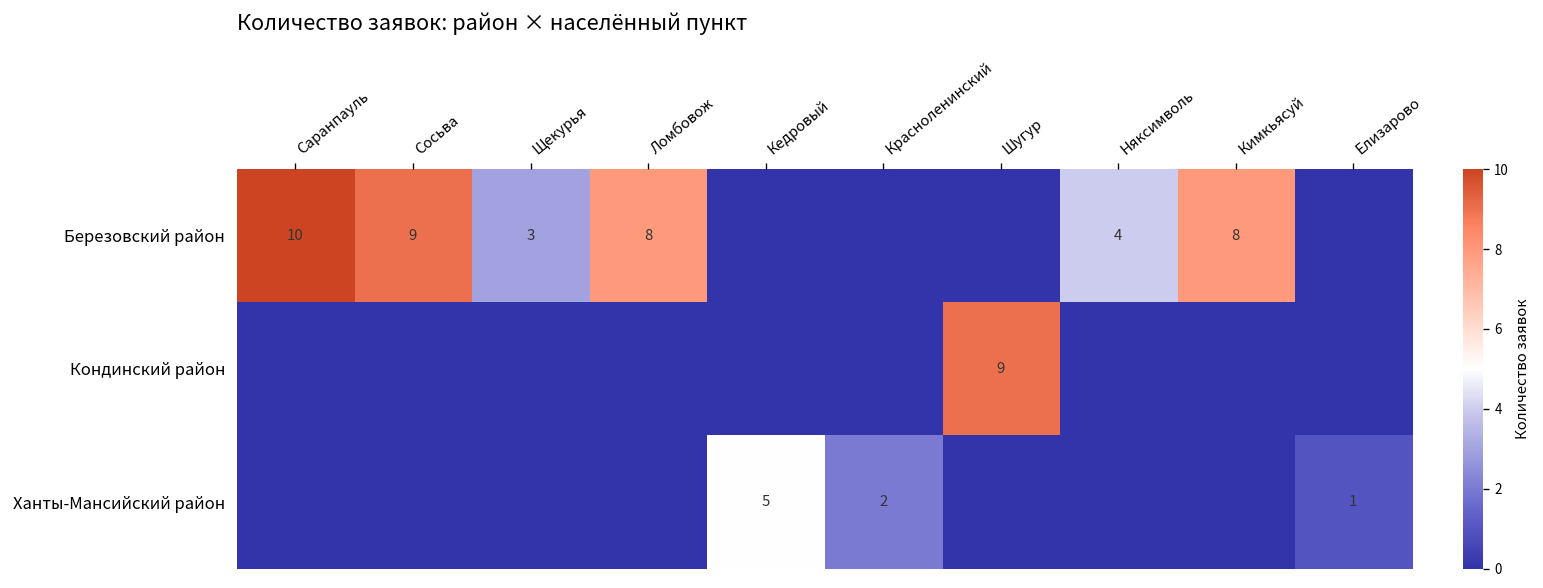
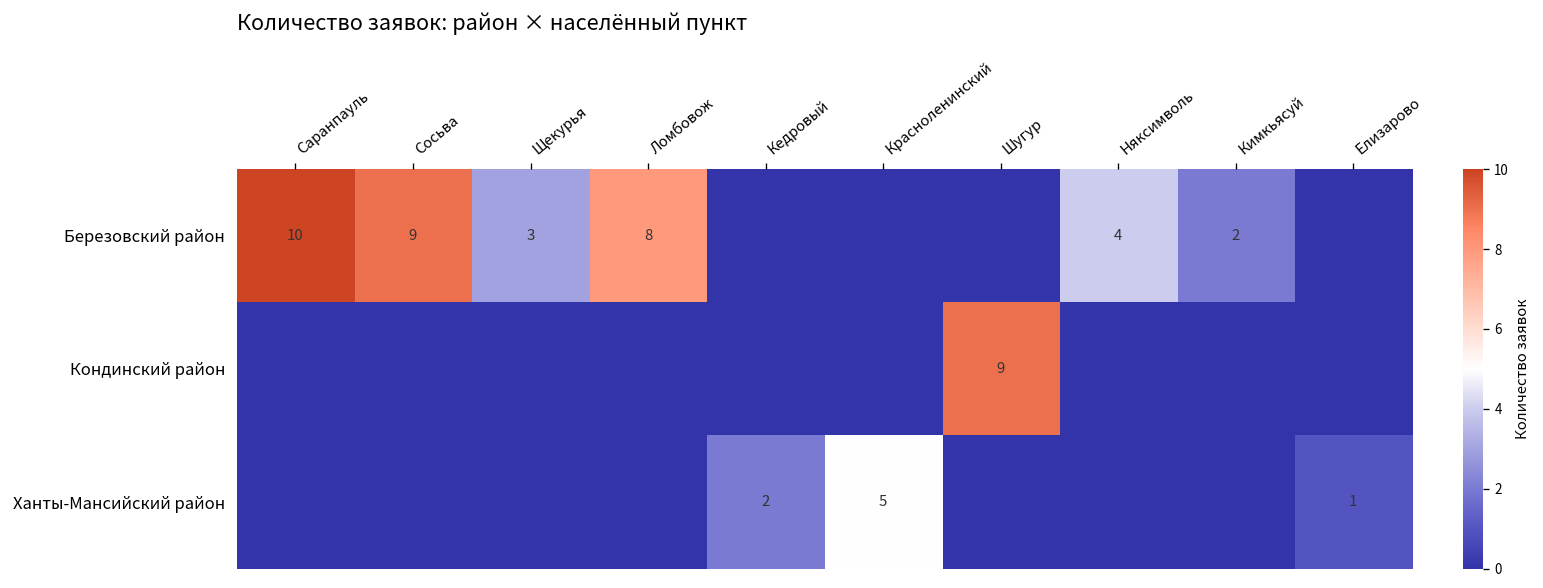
Березовский район, Кимкьясуй: 8 -> 2
Ханты-Мансийский район, Кедровый: 5 -> 2
Ханты-Мансийский район, Красноленинский: 2 -> 5
